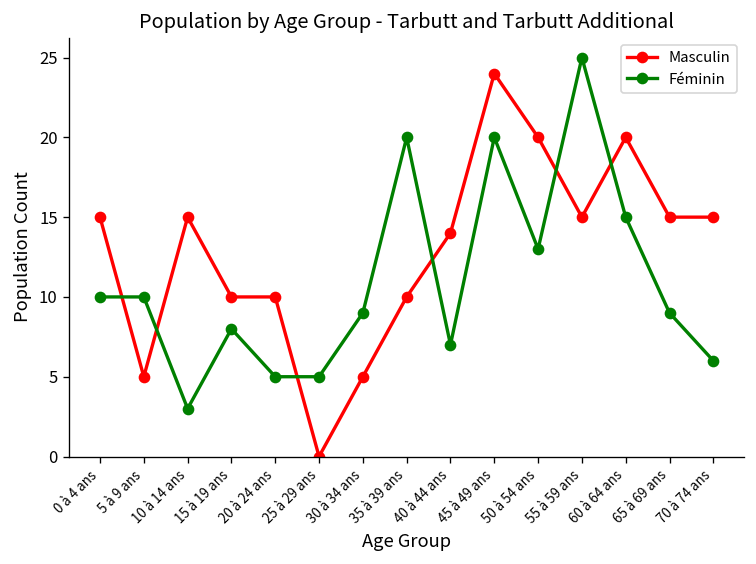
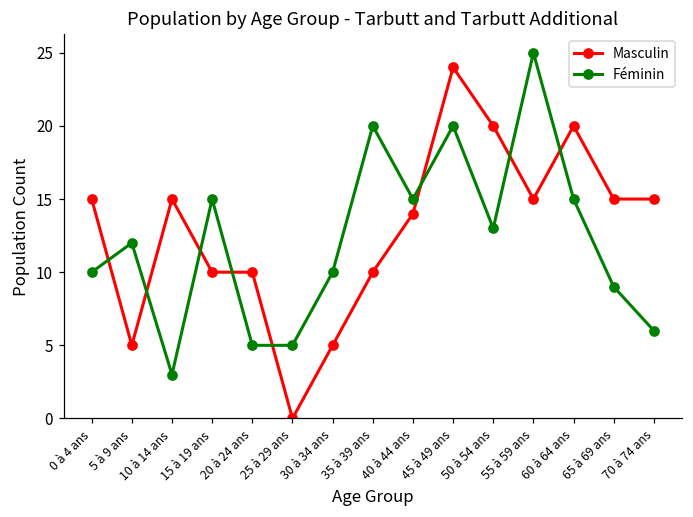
Féminin, 5 à 9 ans: 10 -> 12
Féminin, 15 à 19 ans: 8 -> 15
Féminin, 30 à 34 ans: 9 -> 10
Féminin, 40 à 44 ans: 7 -> 15
